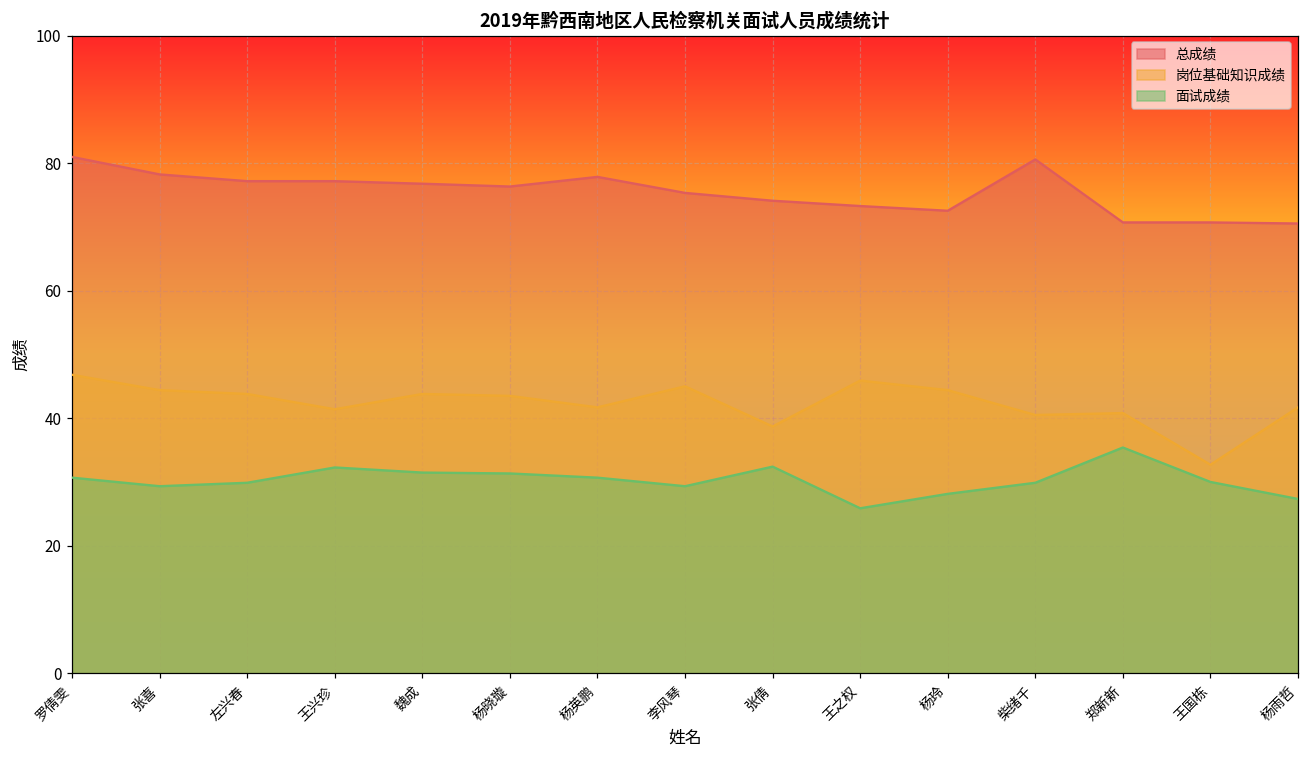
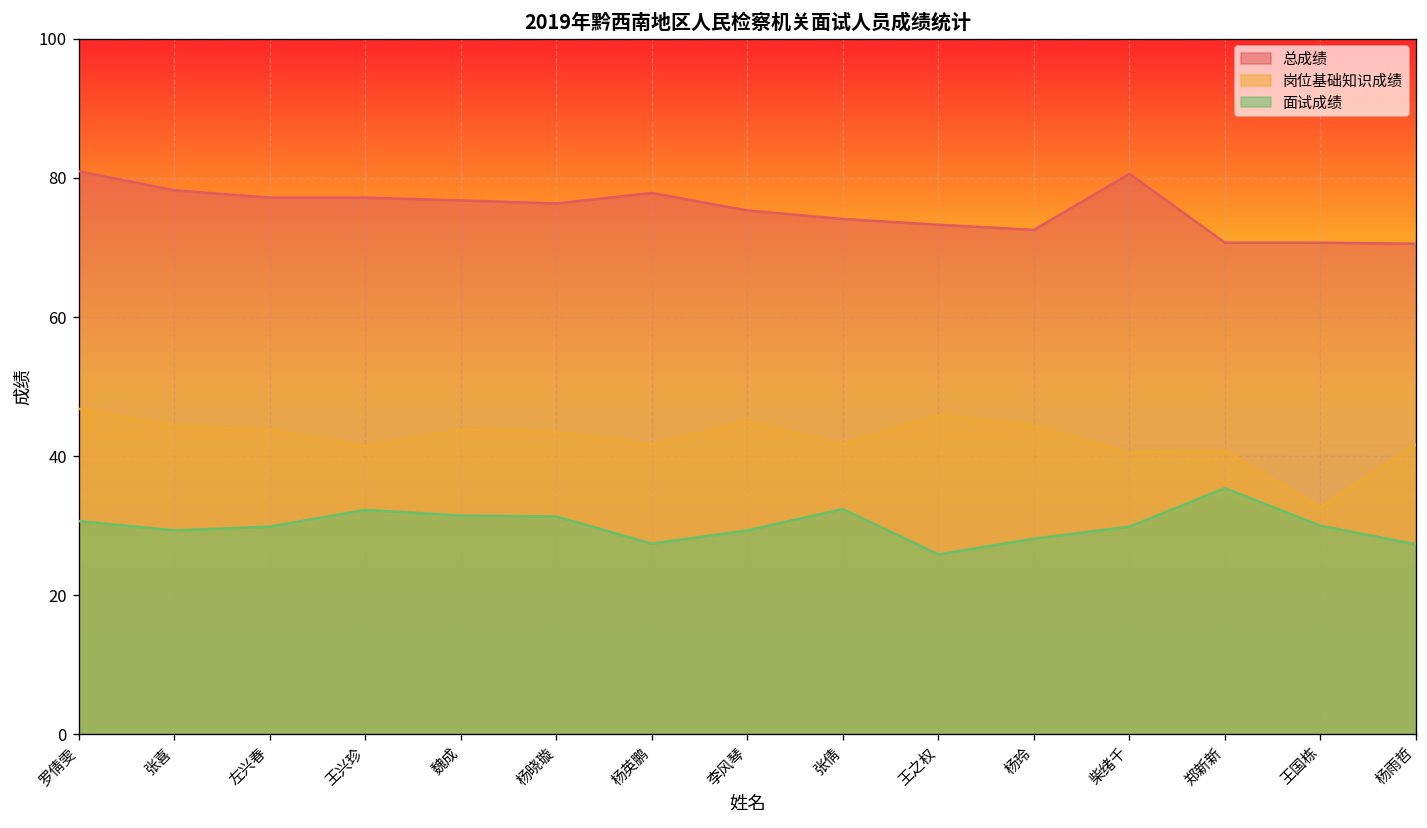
面试成绩, 杨英鹏: 31 -> 27
岗位基础知识成绩, 张倩: 39 -> 42
